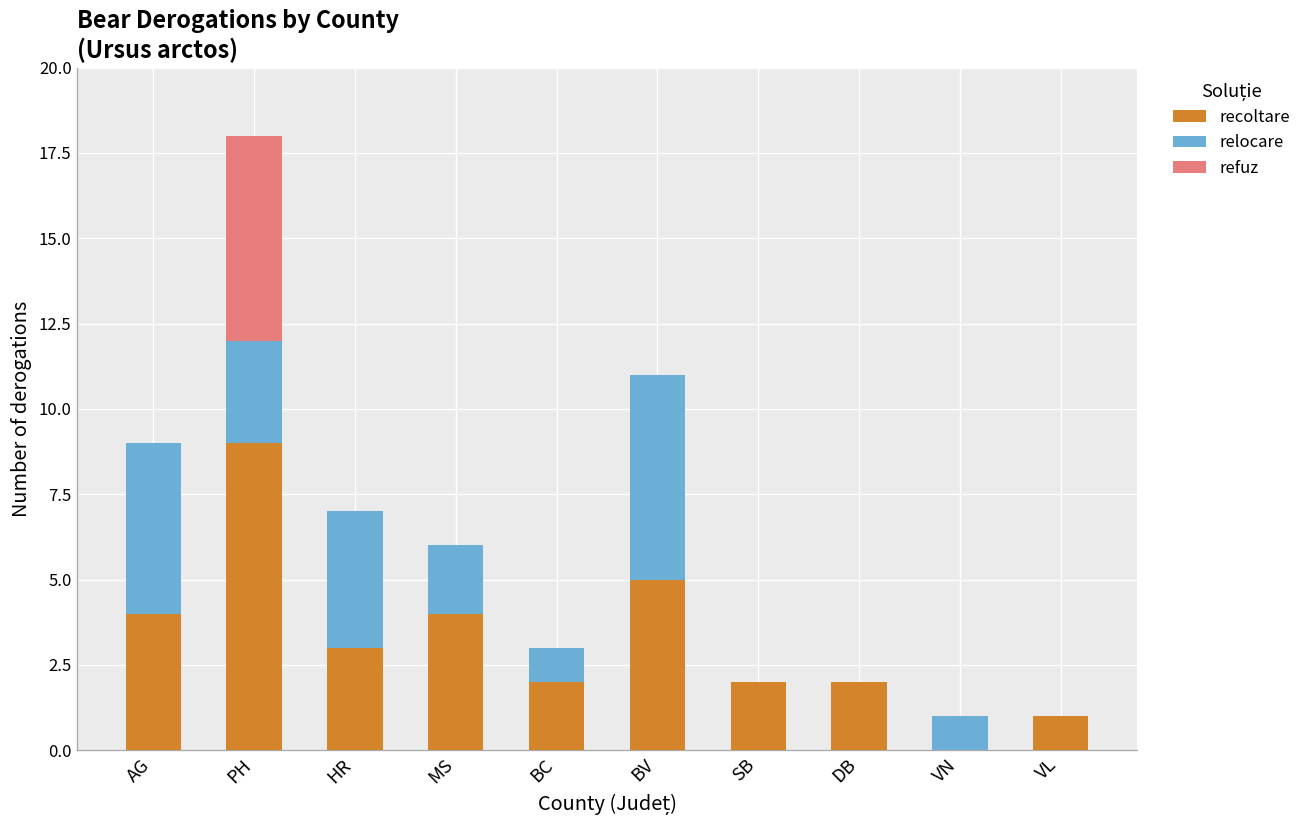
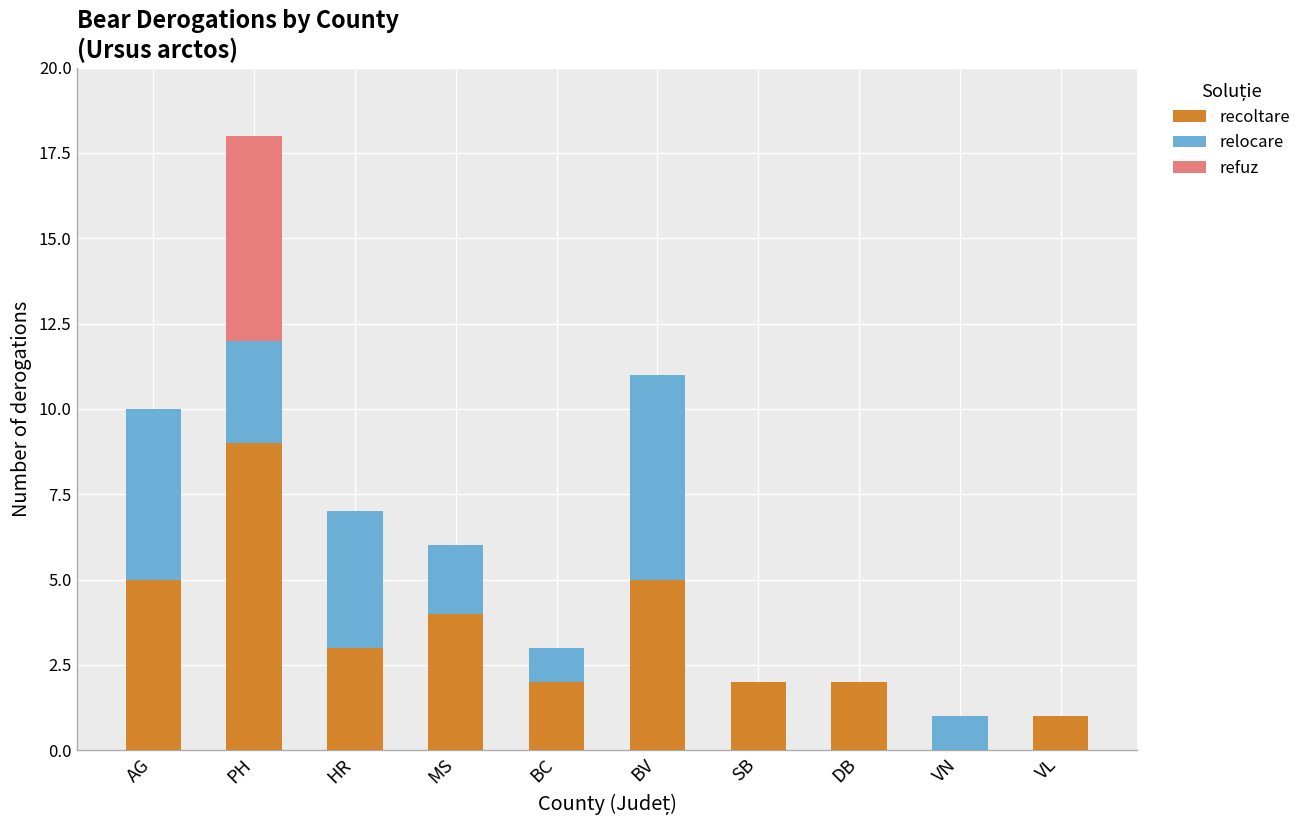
recoltare, AG: 4 -> 5
